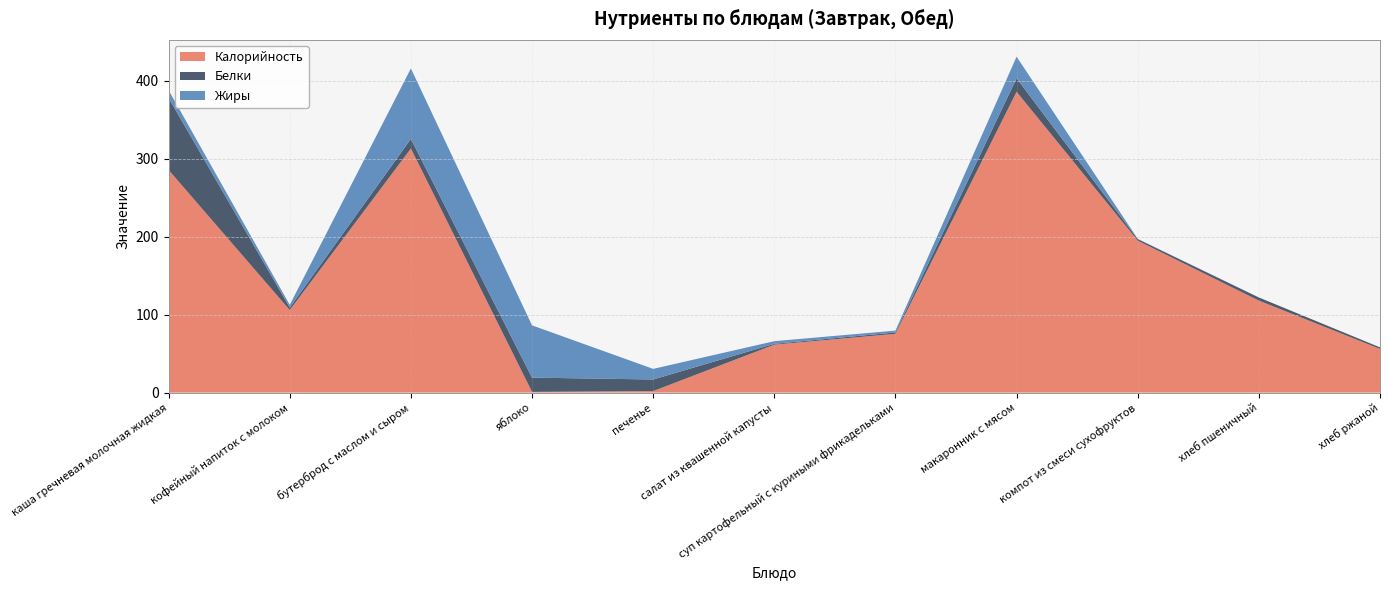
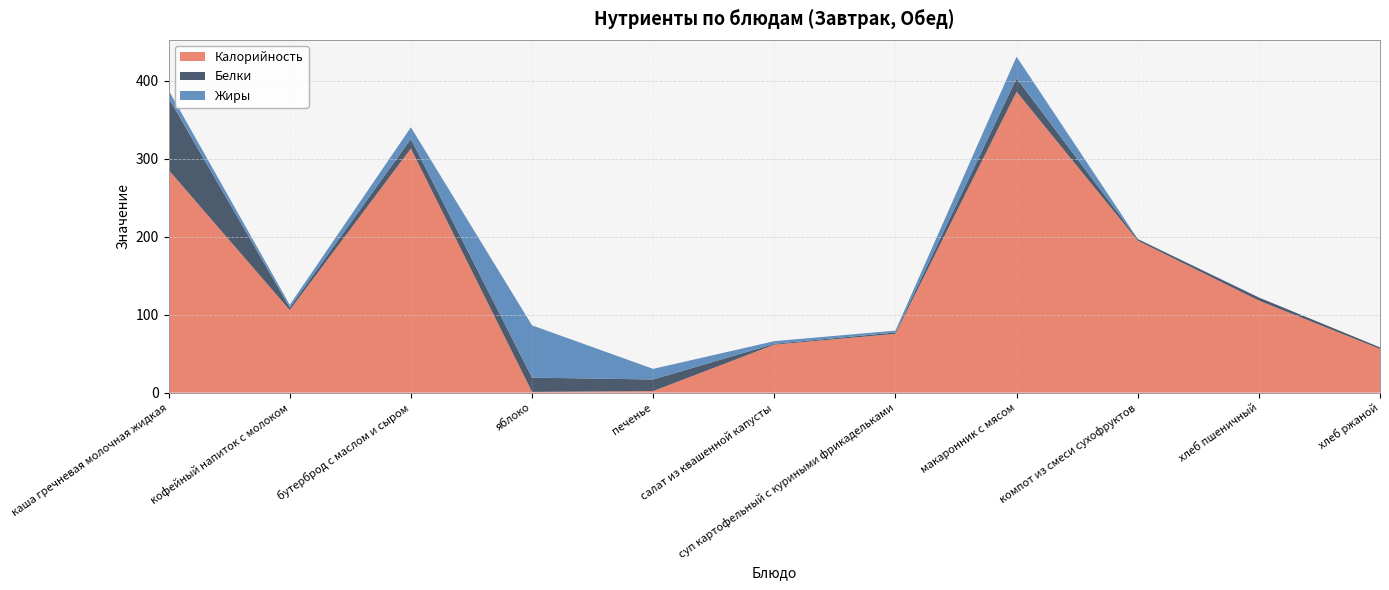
Жиры, бутерброд с маслом и сыром: 90 -> 10
